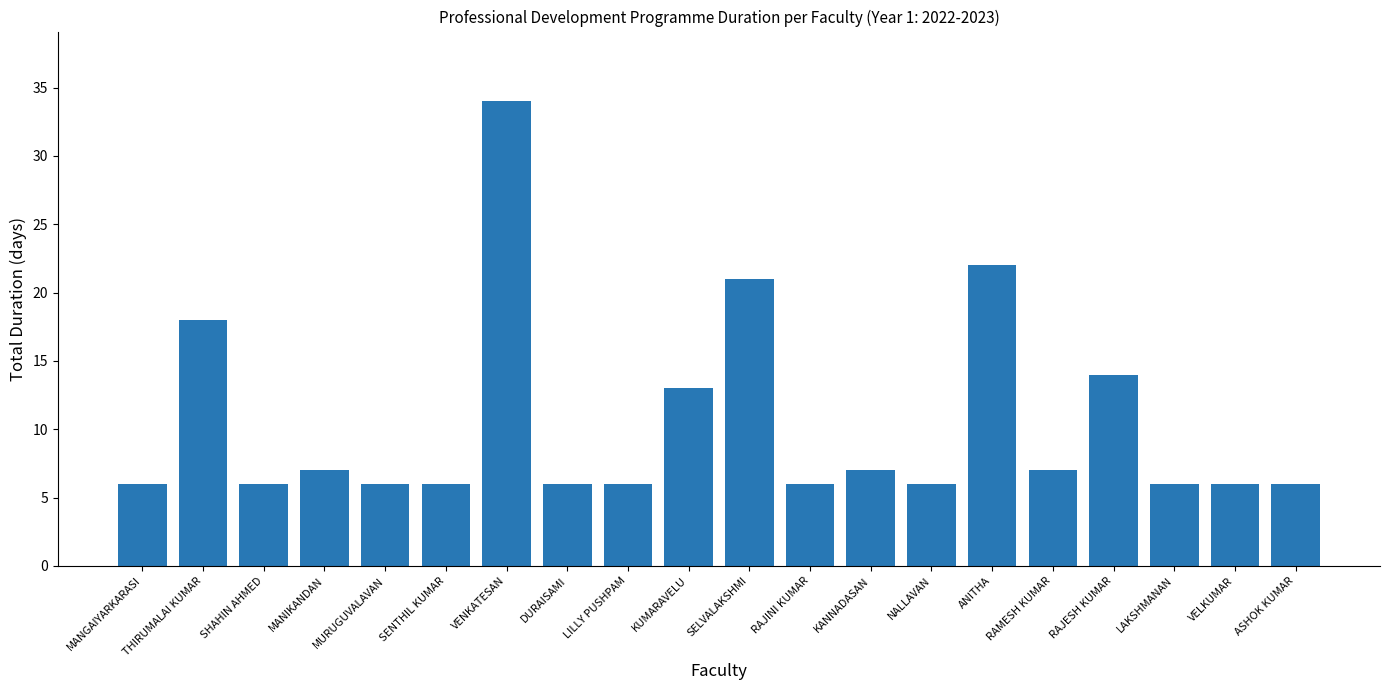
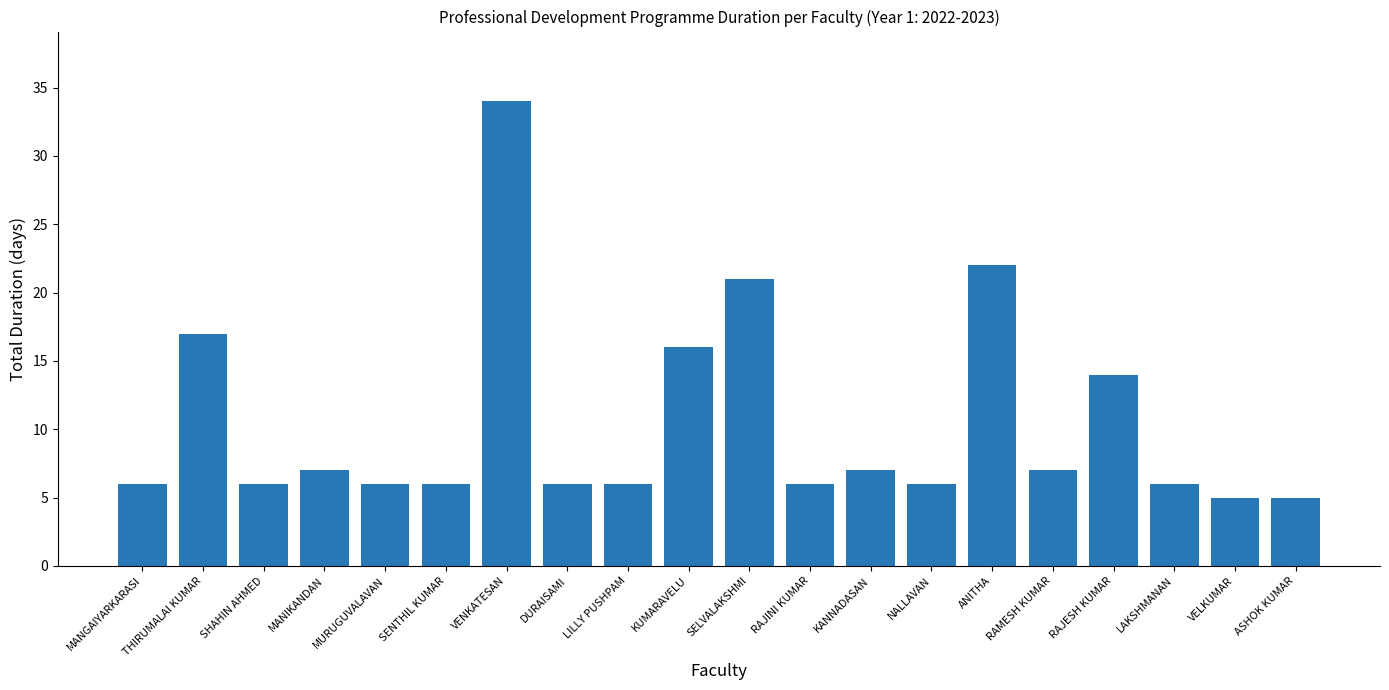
THIRUMALAI KUMAR: 18 -> 17
KUMARAVELU: 13 -> 16
VELKUMAR: 6 -> 5
ASHOK KUMAR: 6 -> 5
